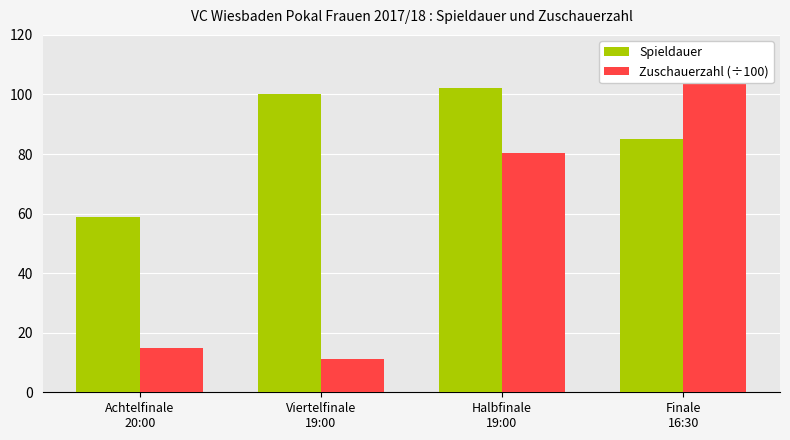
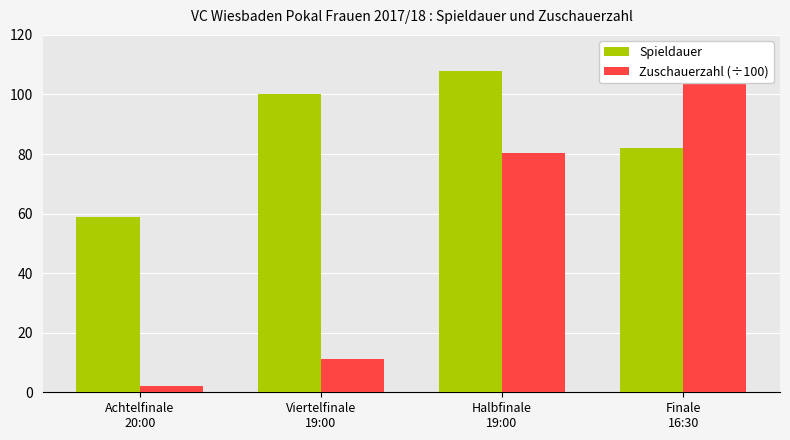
Zuschauerzahl (÷100), Achtelfinale 20:00: 15 -> 2
Spieldauer, Halbfinale 19:00: 102 -> 108
Spieldauer, Finale 16:30: 85 -> 82
